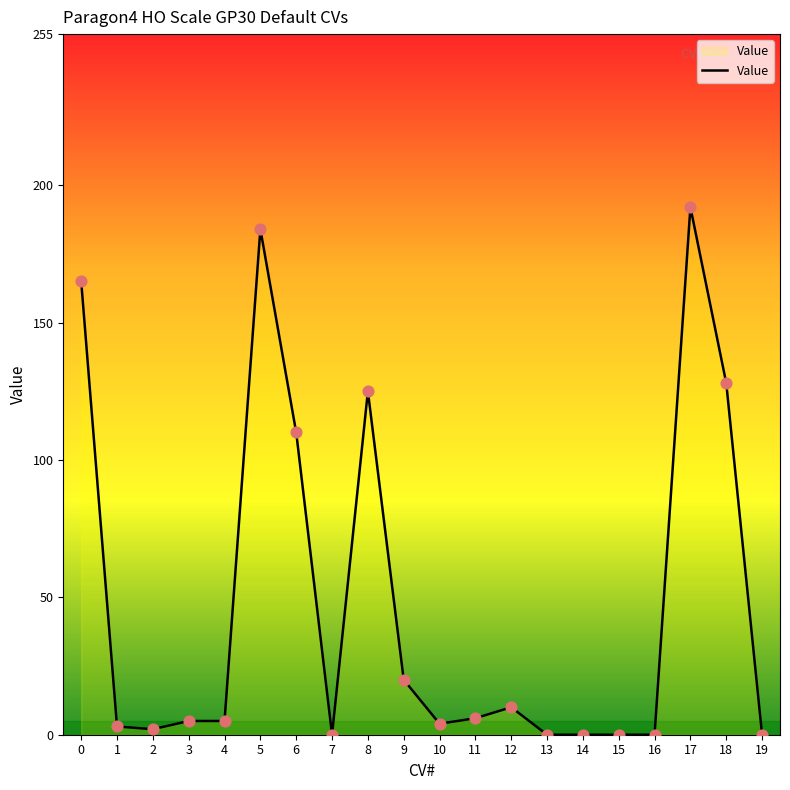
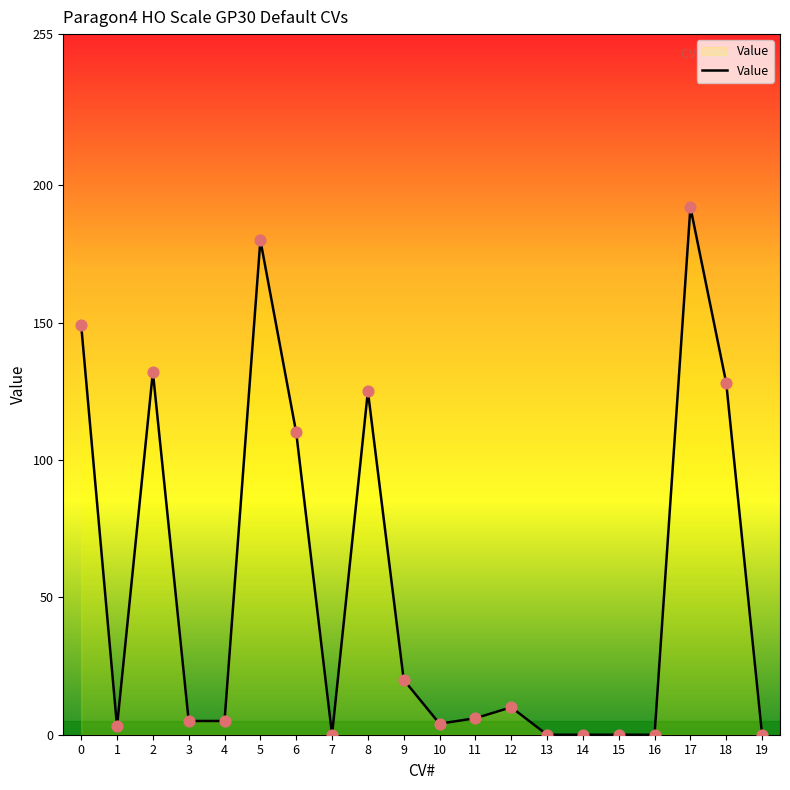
0: 165 -> 149
2: 2 -> 132
5: 184 -> 180
